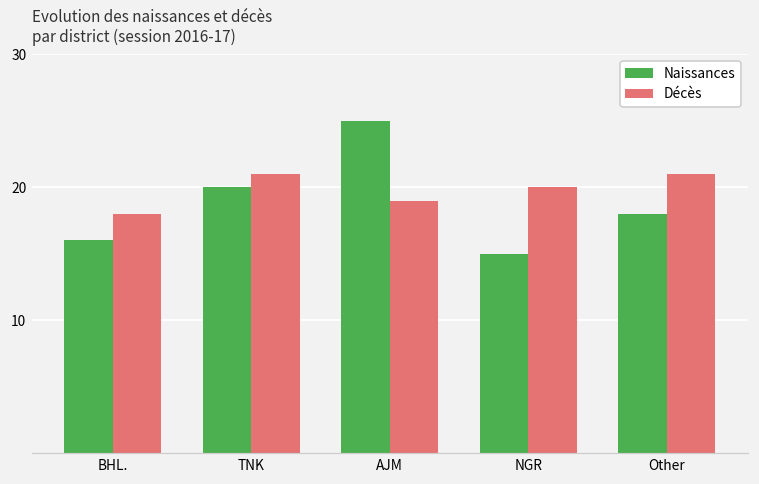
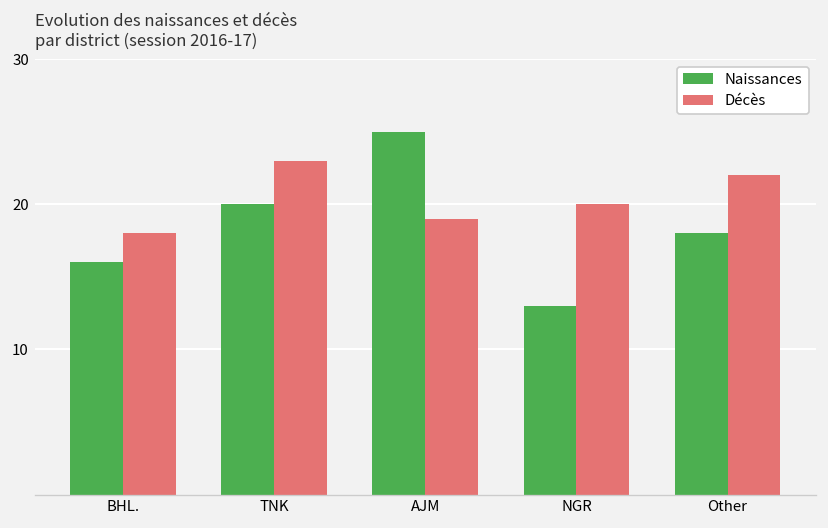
Décès, TNK: 21 -> 23
Naissances, NGR: 15 -> 13
Décès, Other: 21 -> 22
